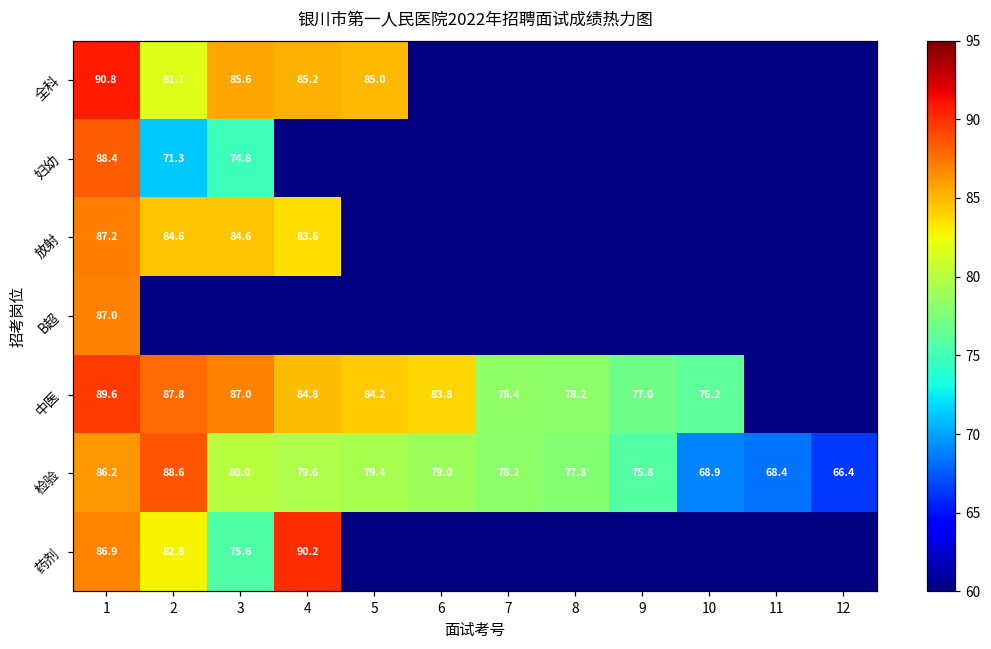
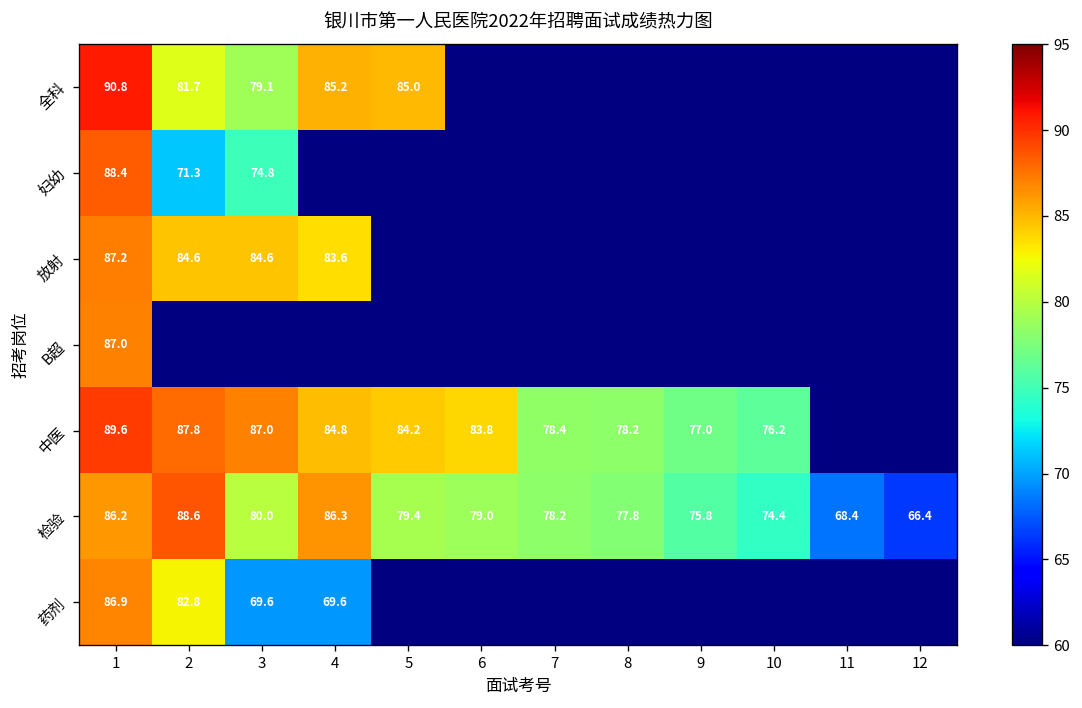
全科, 3: 85.6 -> 79.1
检验, 4: 79.6 -> 86.3
检验, 10: 68.9 -> 74.4
药剂, 3: 75.6 -> 69.6
药剂, 4: 90.2 -> 69.6
